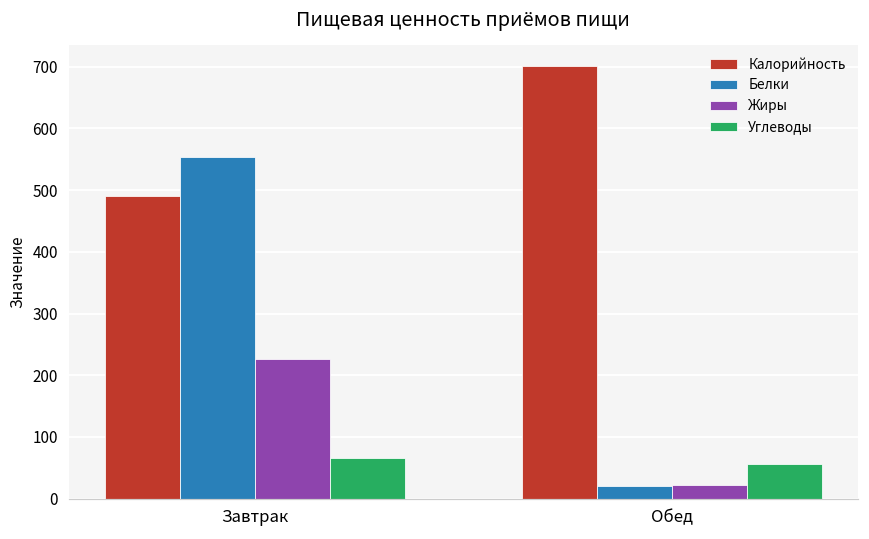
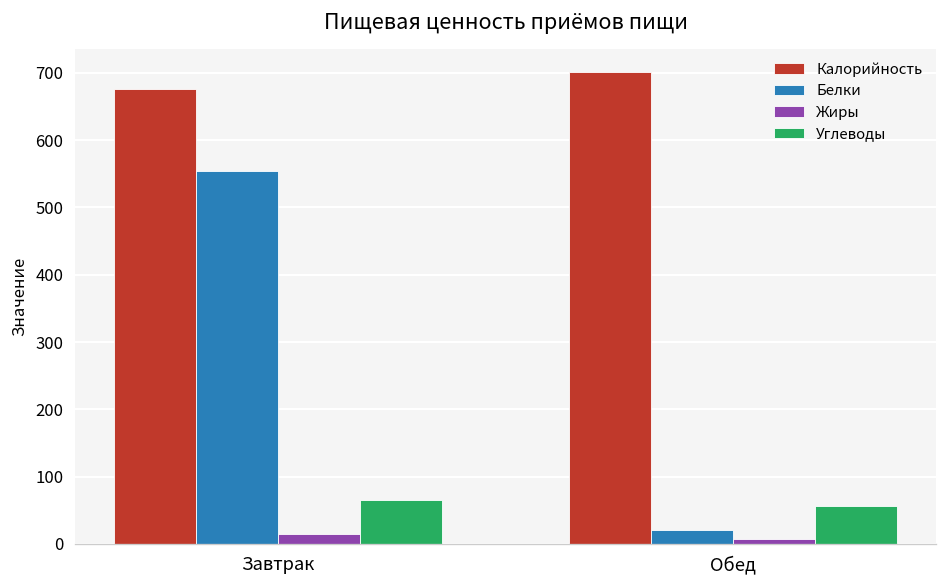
Калорийность, Завтрак: 490 -> 680
Жиры, Завтрак: 230 -> 20
Жиры, Обед: 20 -> 10
